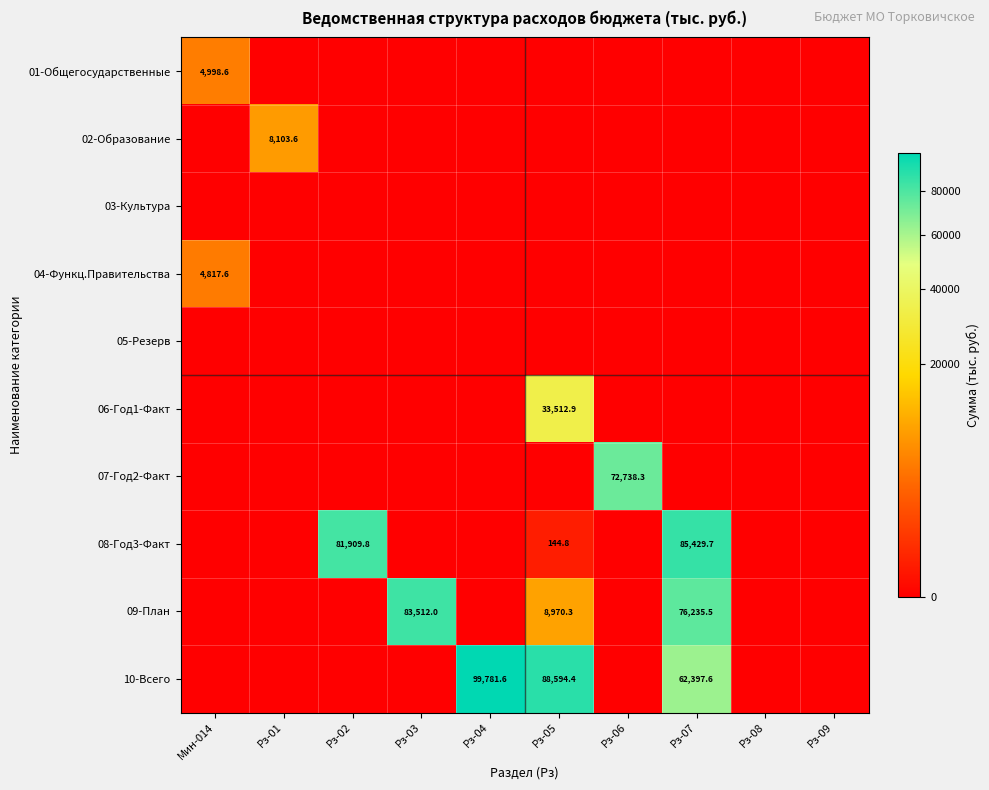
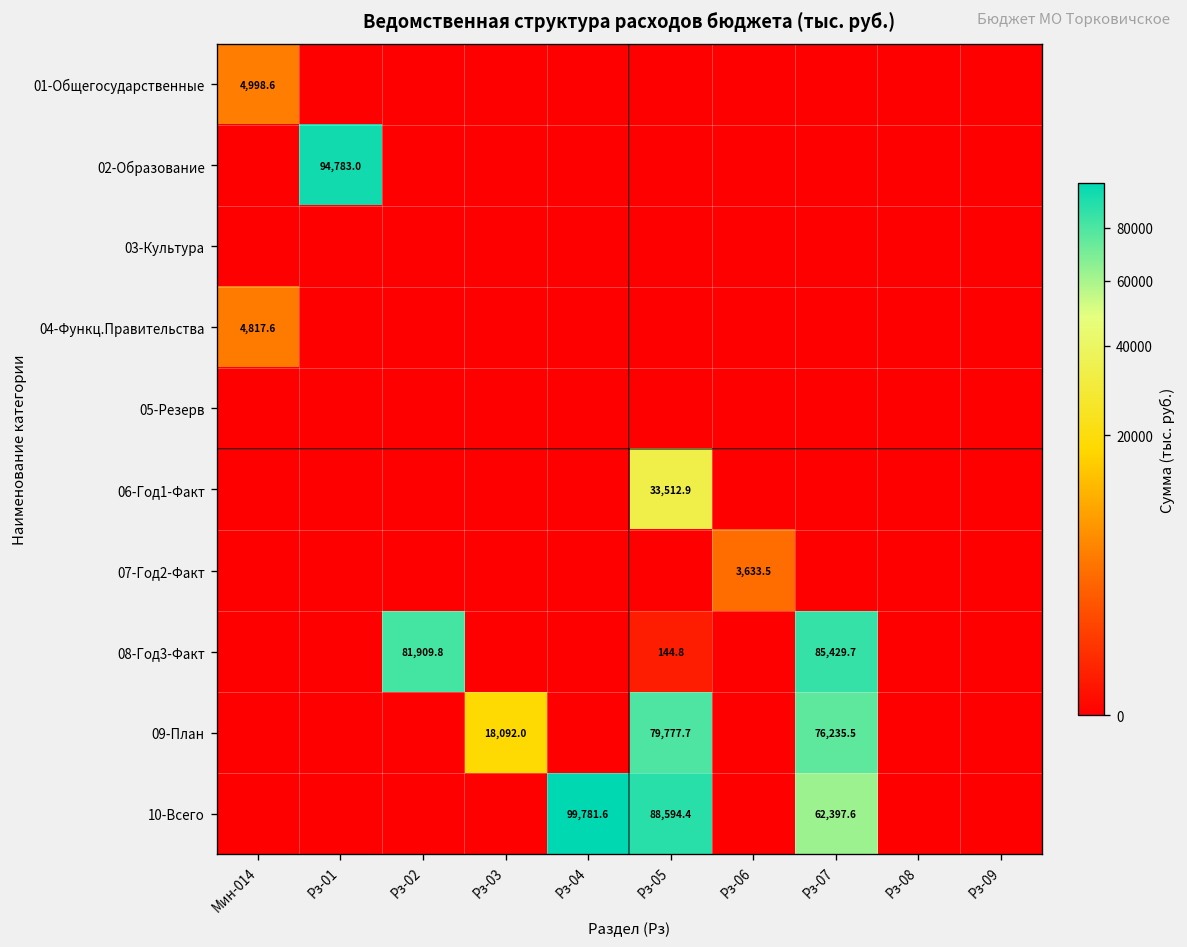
02-Образование, Рз-01: 8,103.6 -> 94,783.0
07-Год2-Факт, Рз-06: 72,738.3 -> 3,633.5
09-План, Рз-03: 83,512.0 -> 18,092.0
09-План, Рз-05: 8,970.3 -> 79,777.7
